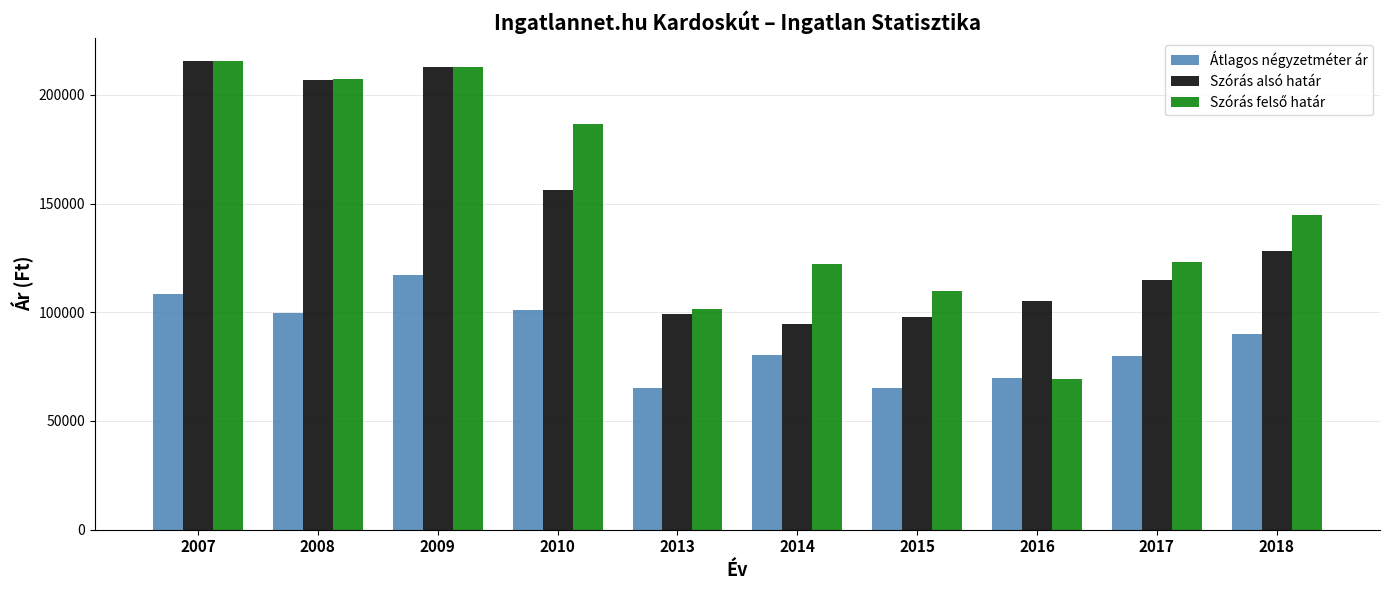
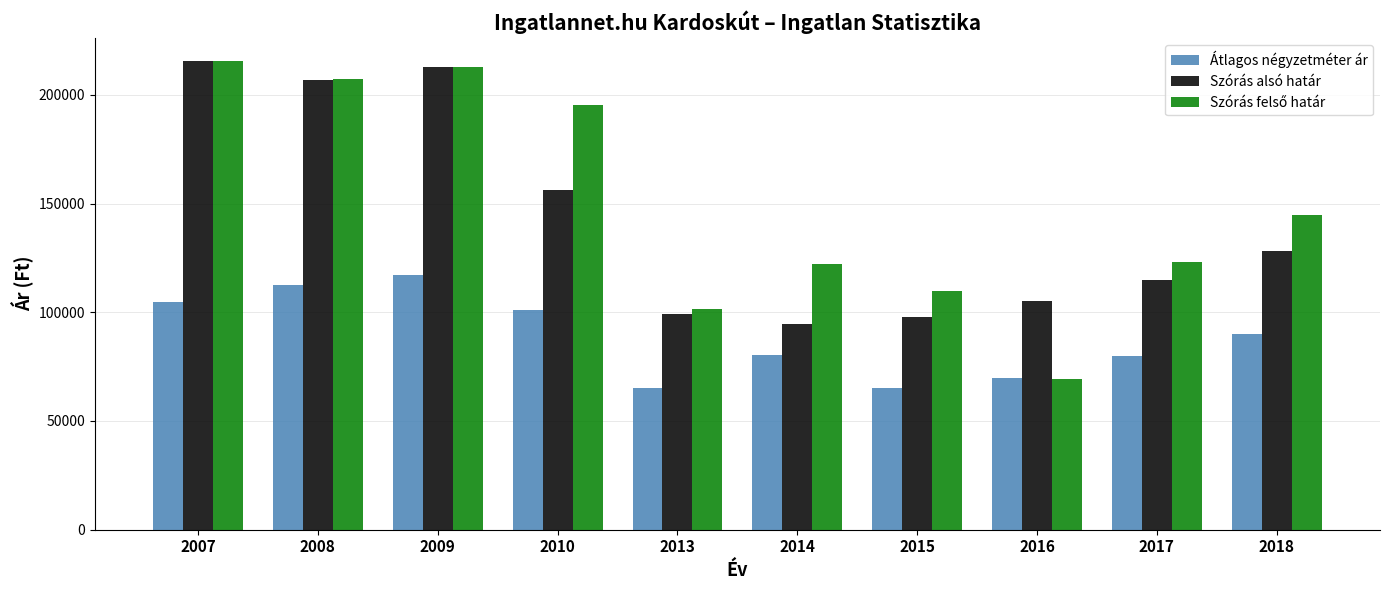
Átlagos négyzetméter ár, 2007: 109000 -> 105000
Átlagos négyzetméter ár, 2008: 100000 -> 113000
Szórás felső határ, 2010: 187000 -> 195000
